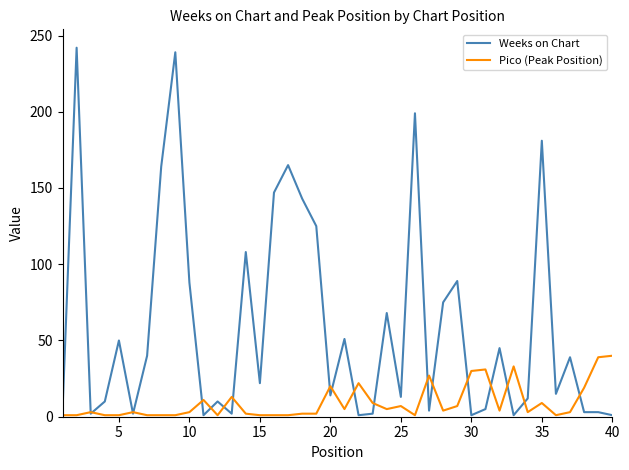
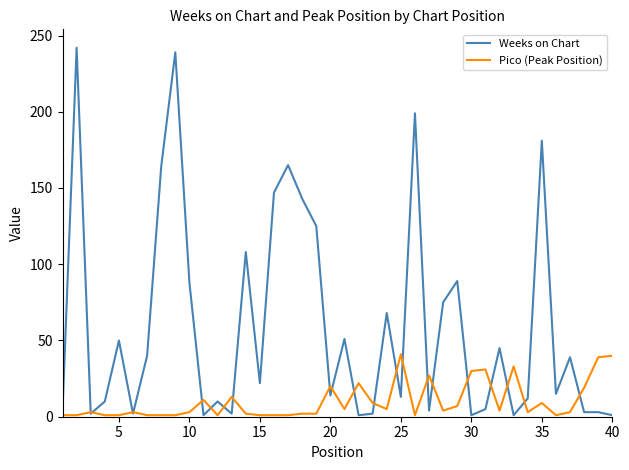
Pico (Peak Position), 25: 7 -> 41
